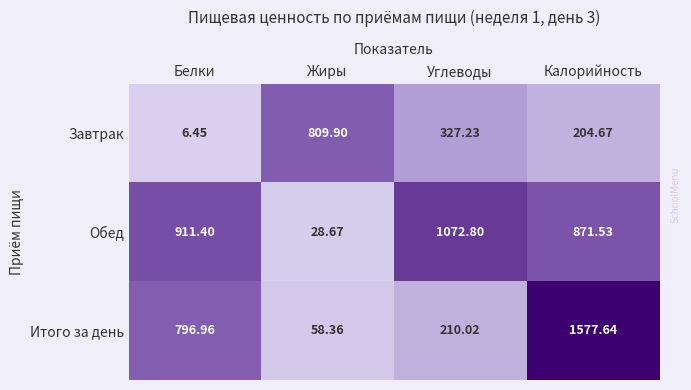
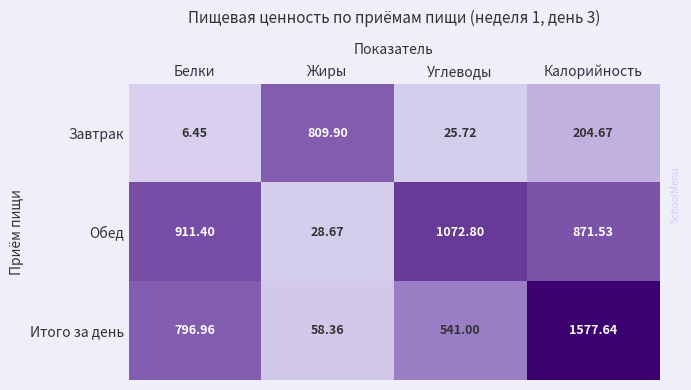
Завтрак, Углеводы: 327.23 -> 25.72
Итого за день, Углеводы: 210.02 -> 541.00
